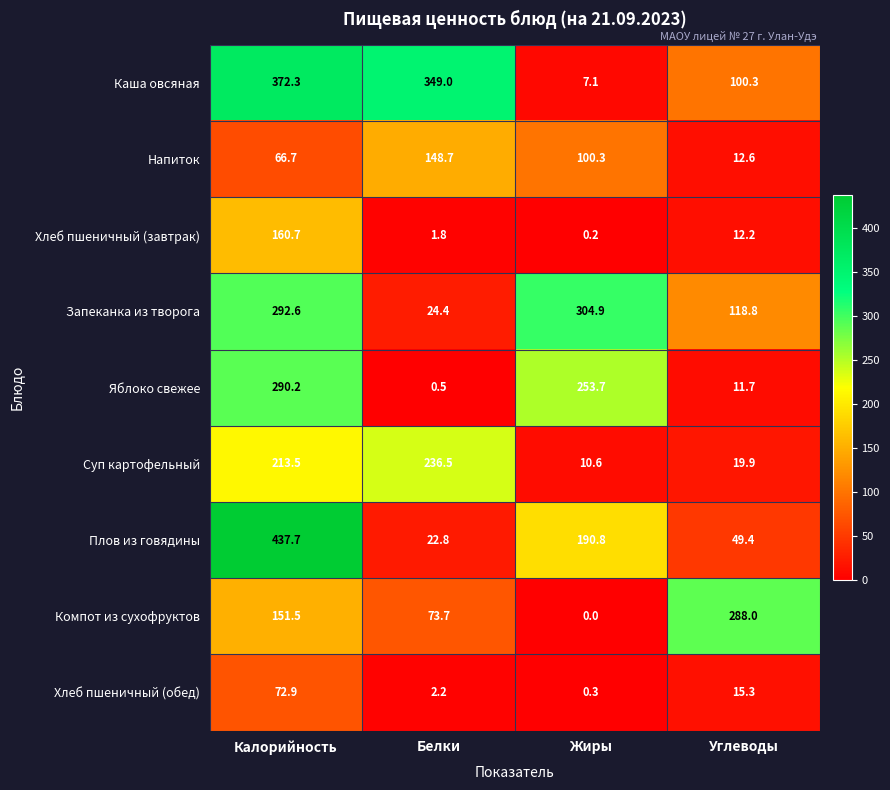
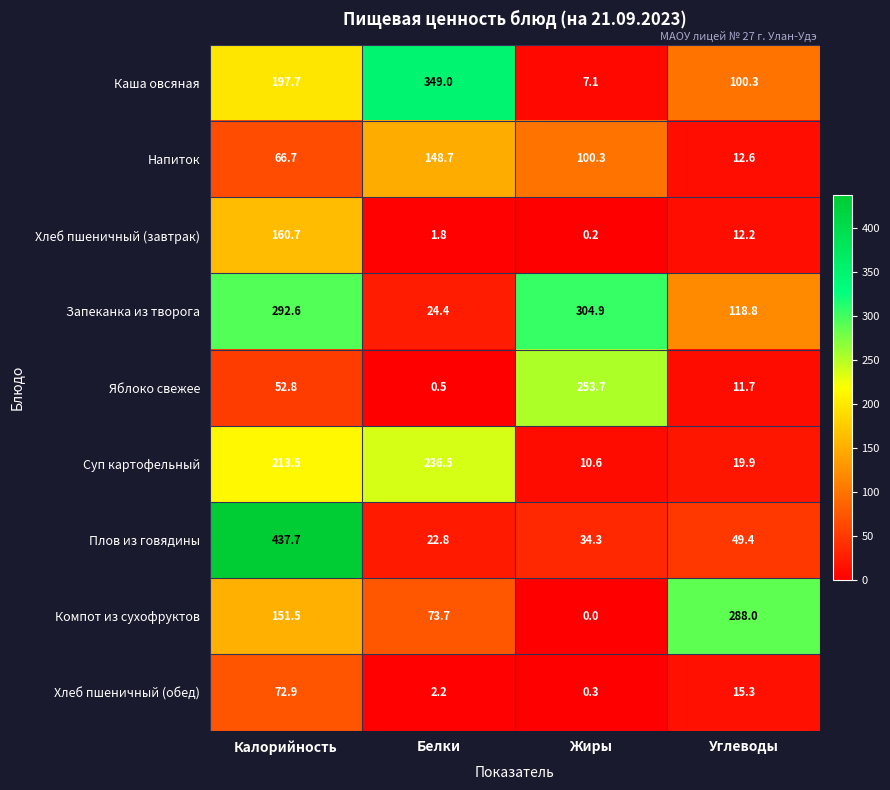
Каша овсяная, Калорийность: 372.3 -> 197.7
Яблоко свежее, Калорийность: 290.2 -> 52.8
Плов из говядины, Жиры: 190.8 -> 34.3
